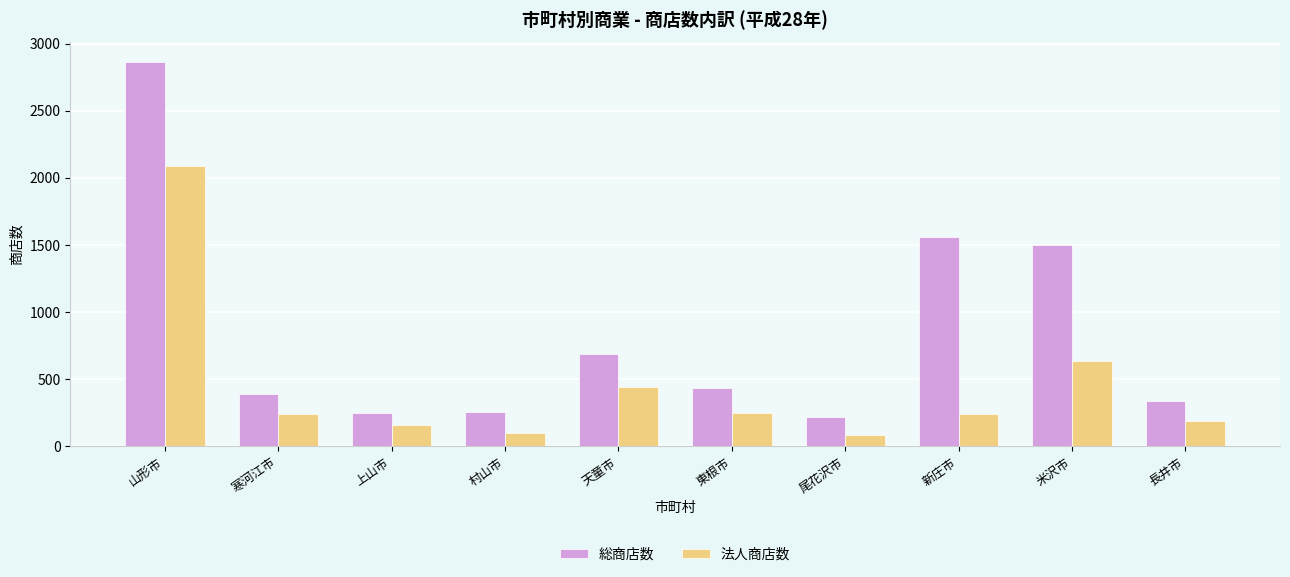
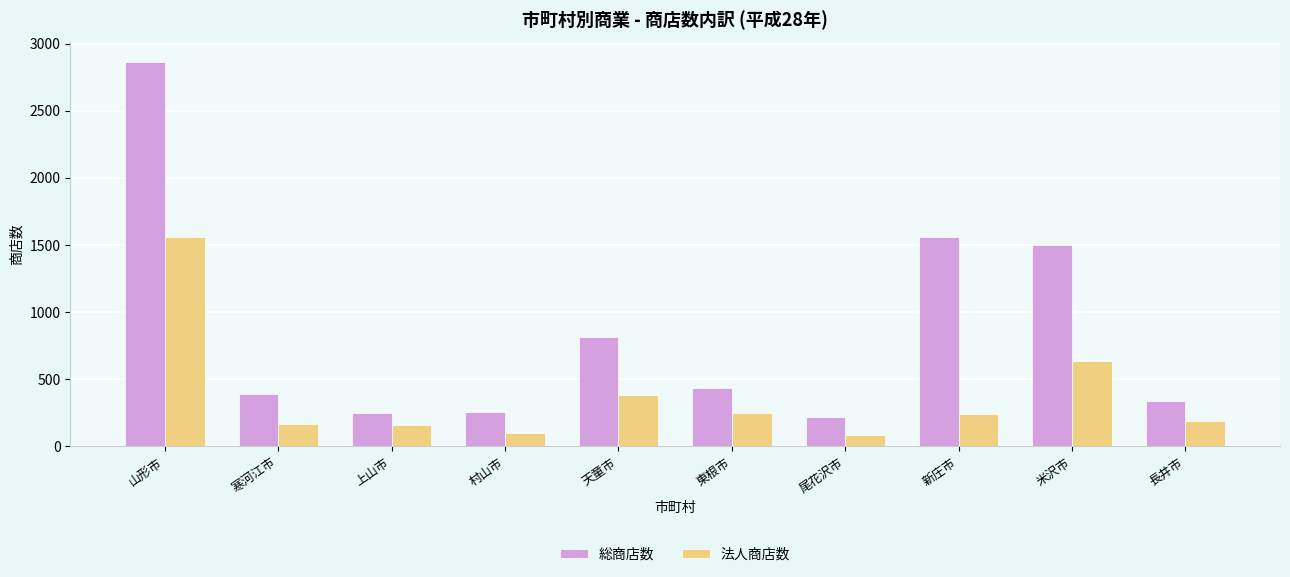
法人商店数, 山形市: 2090 -> 1560
法人商店数, 寒河江市: 240 -> 170
総商店数, 天童市: 680 -> 820
法人商店数, 天童市: 440 -> 380
